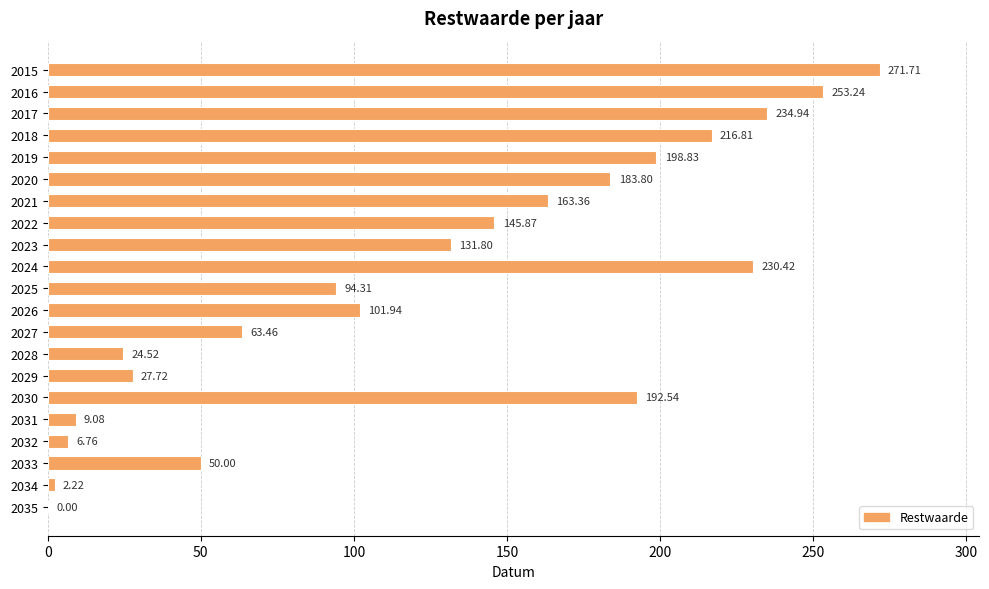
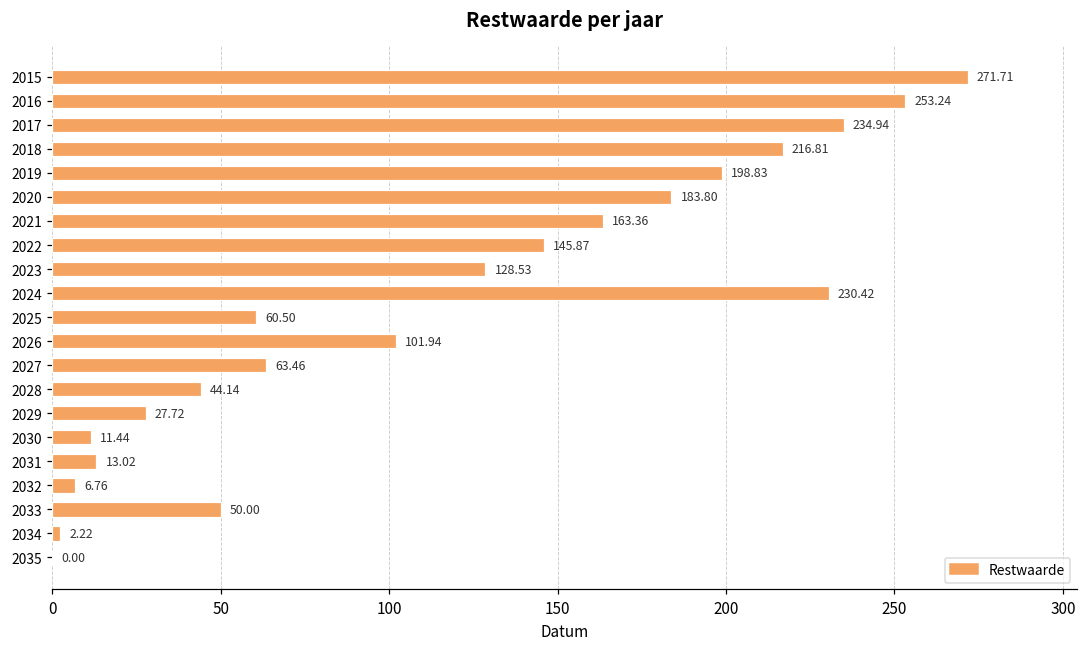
2023: 131.80 -> 128.53
2025: 94.31 -> 60.50
2028: 24.52 -> 44.14
2030: 192.54 -> 11.44
2031: 9.08 -> 13.02
